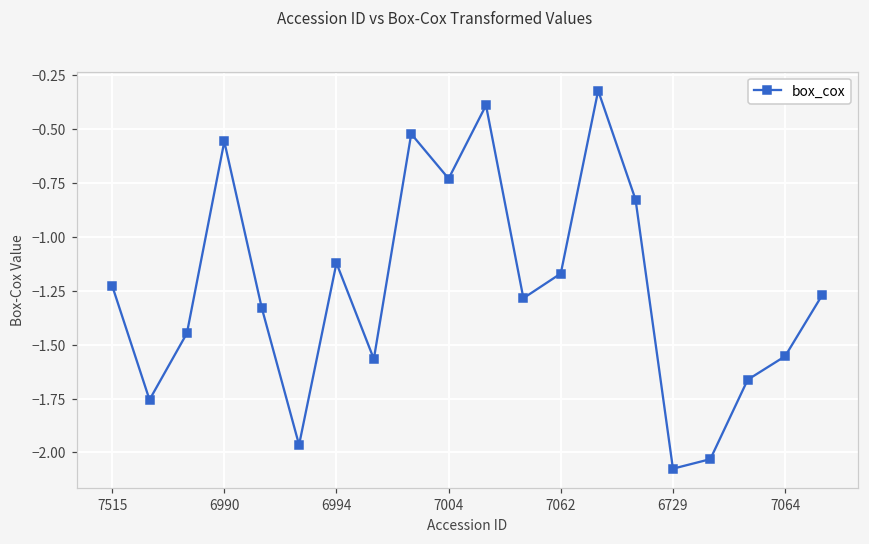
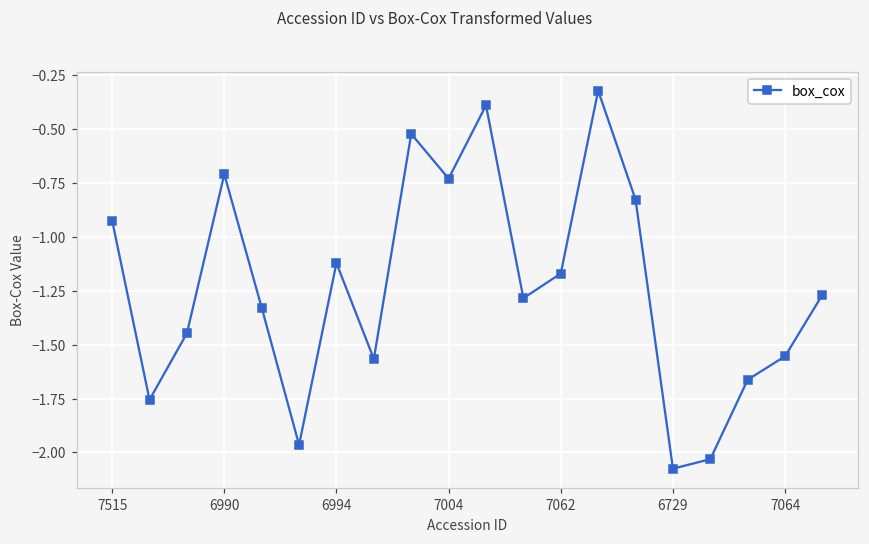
7515: -1.23 -> -0.92
6990: -0.56 -> -0.71
